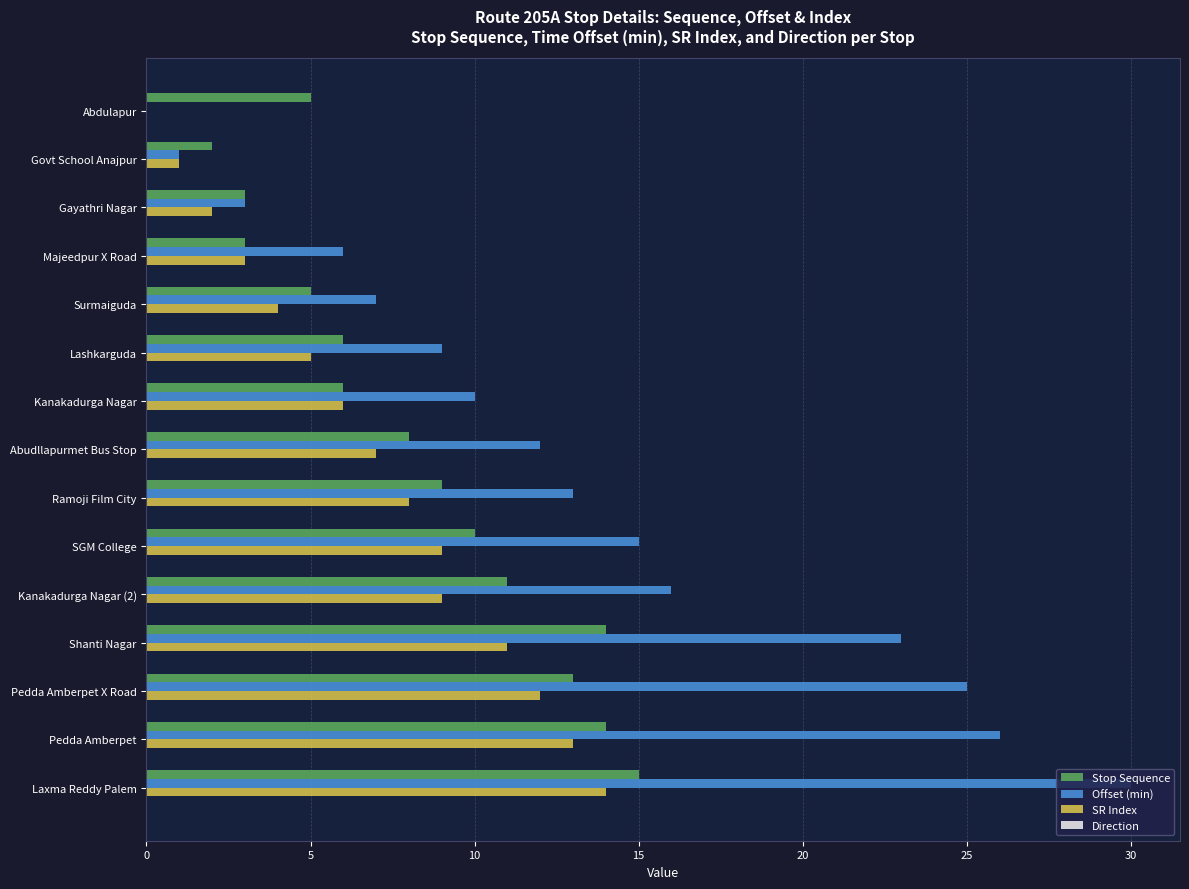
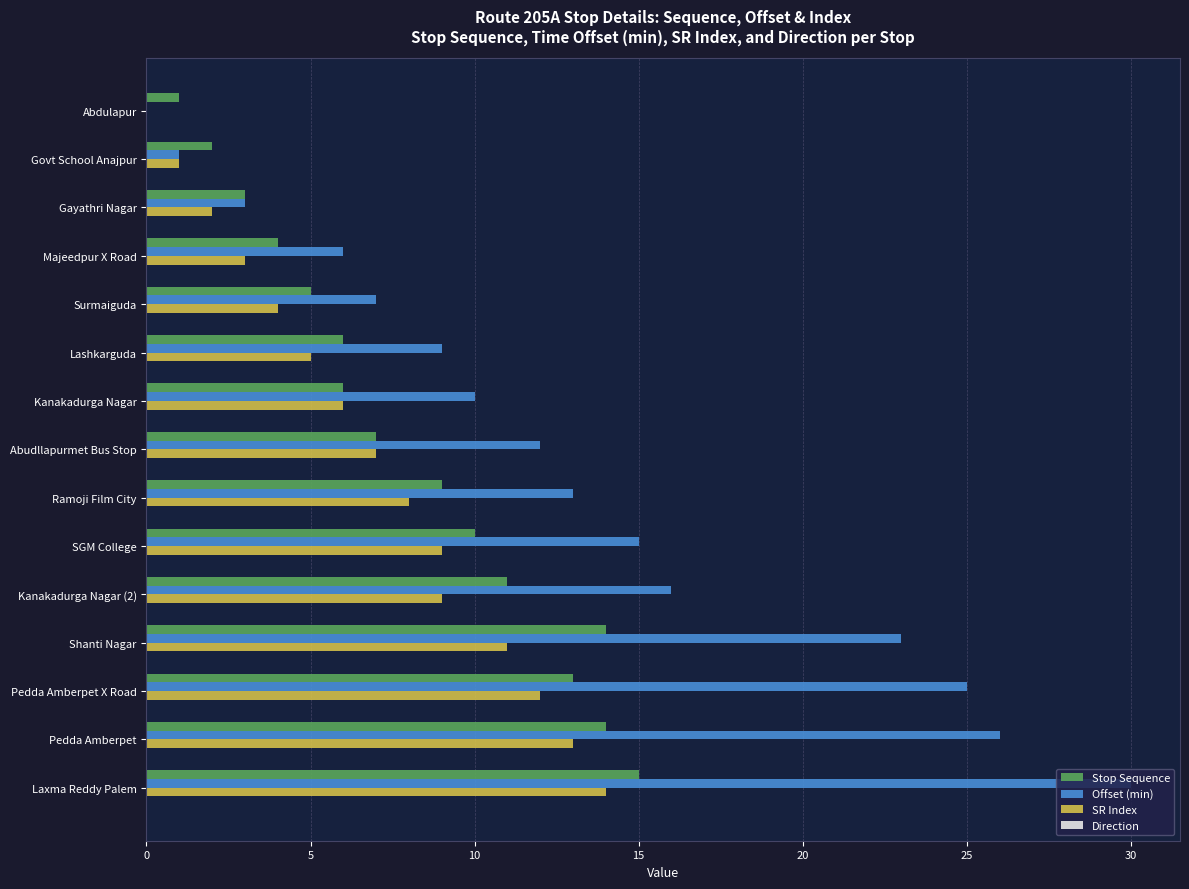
Stop Sequence, Abdulapur: 5 -> 1
Stop Sequence, Majeedpur X Road: 3 -> 4
Stop Sequence, Abudllapurmet Bus Stop: 8 -> 7
